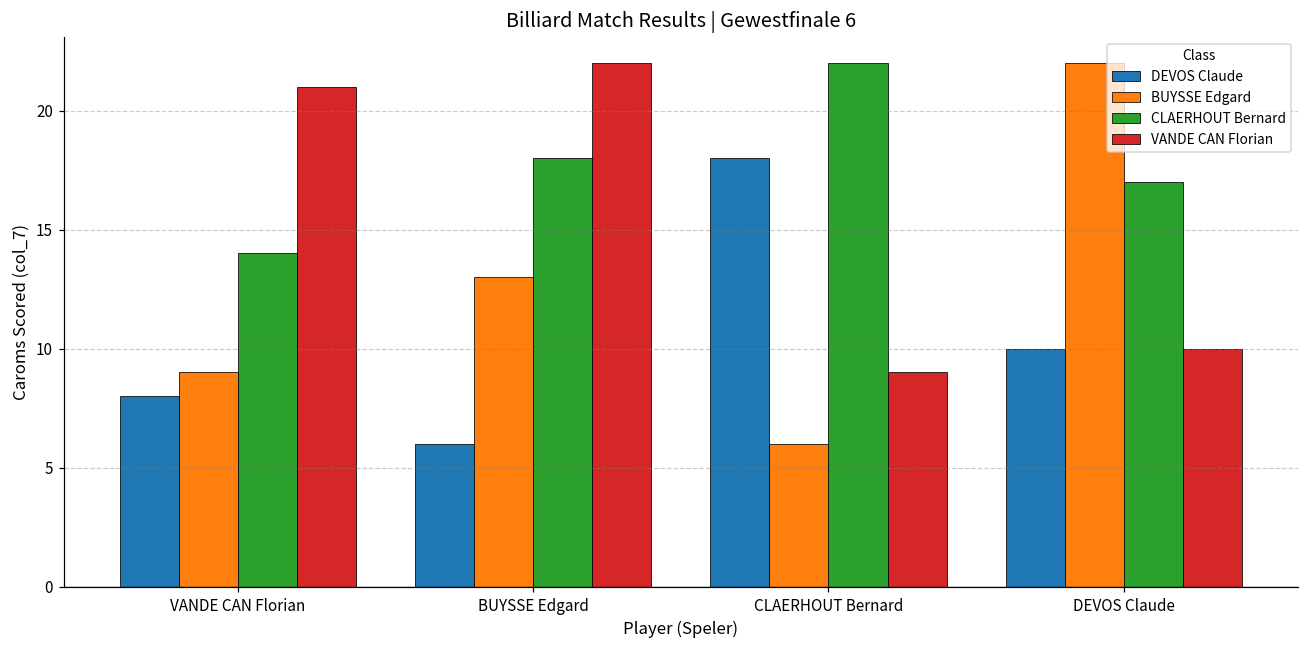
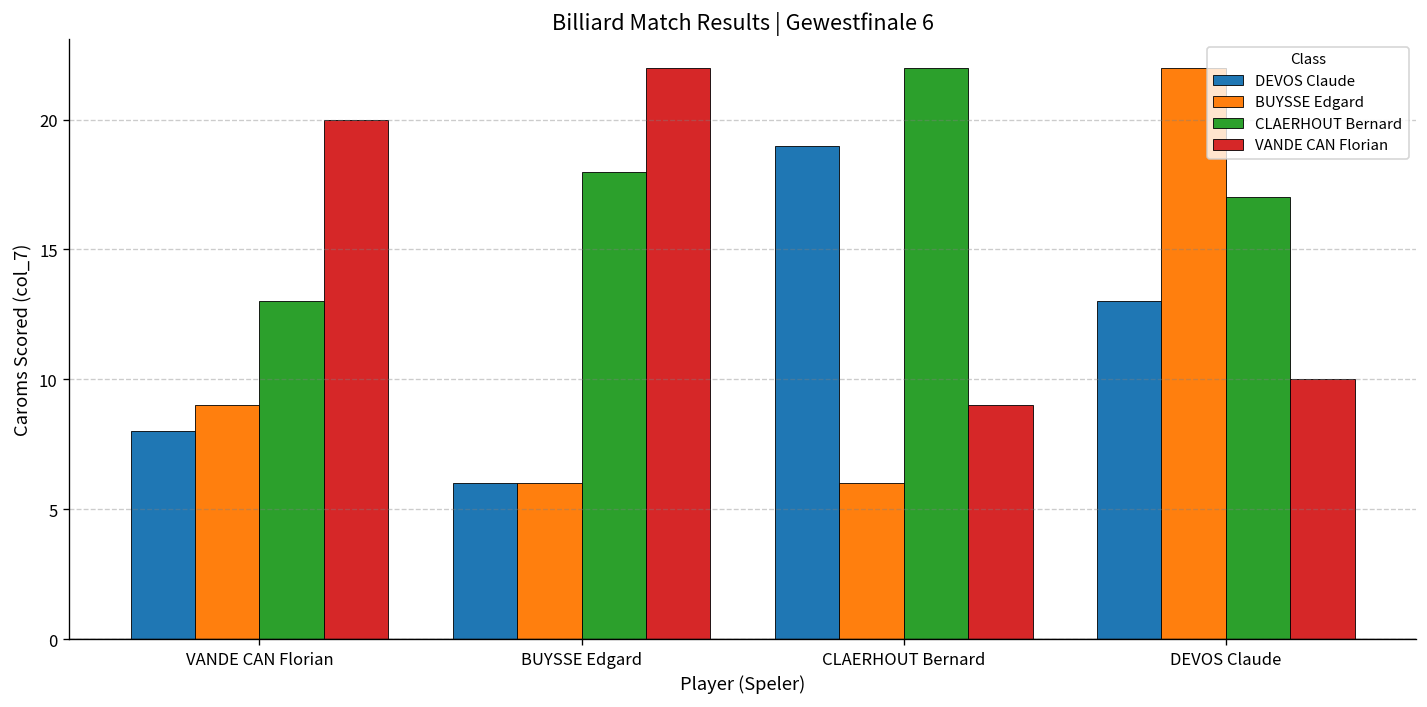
CLAERHOUT Bernard, VANDE CAN Florian: 14 -> 13
VANDE CAN Florian, VANDE CAN Florian: 21 -> 20
BUYSSE Edgard, BUYSSE Edgard: 13 -> 6
DEVOS Claude, CLAERHOUT Bernard: 18 -> 19
DEVOS Claude, DEVOS Claude: 10 -> 13
